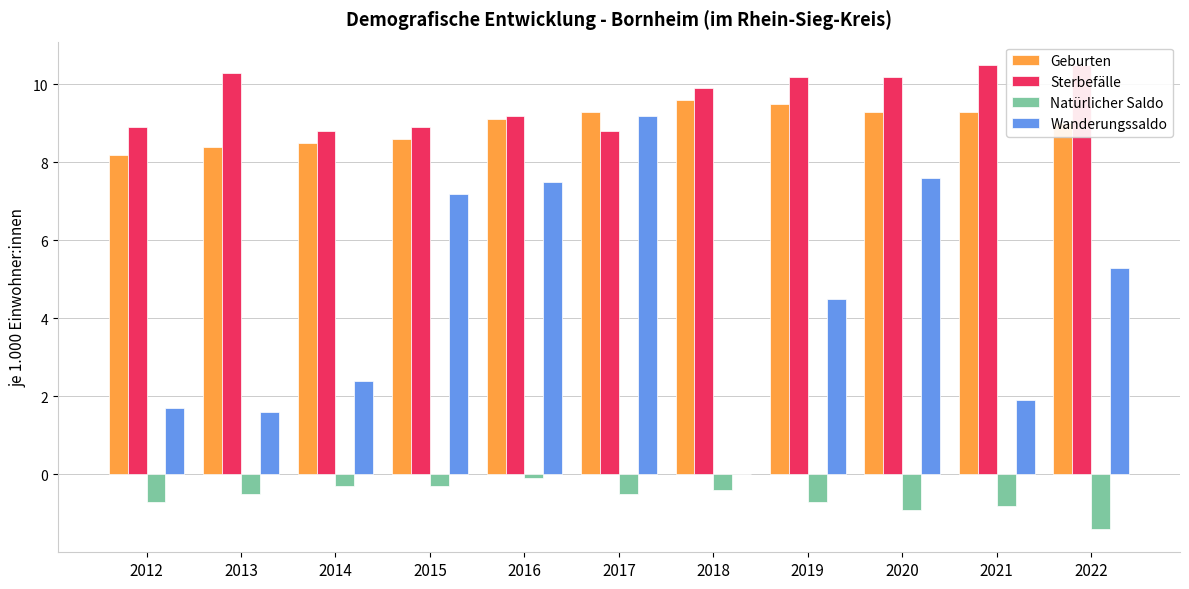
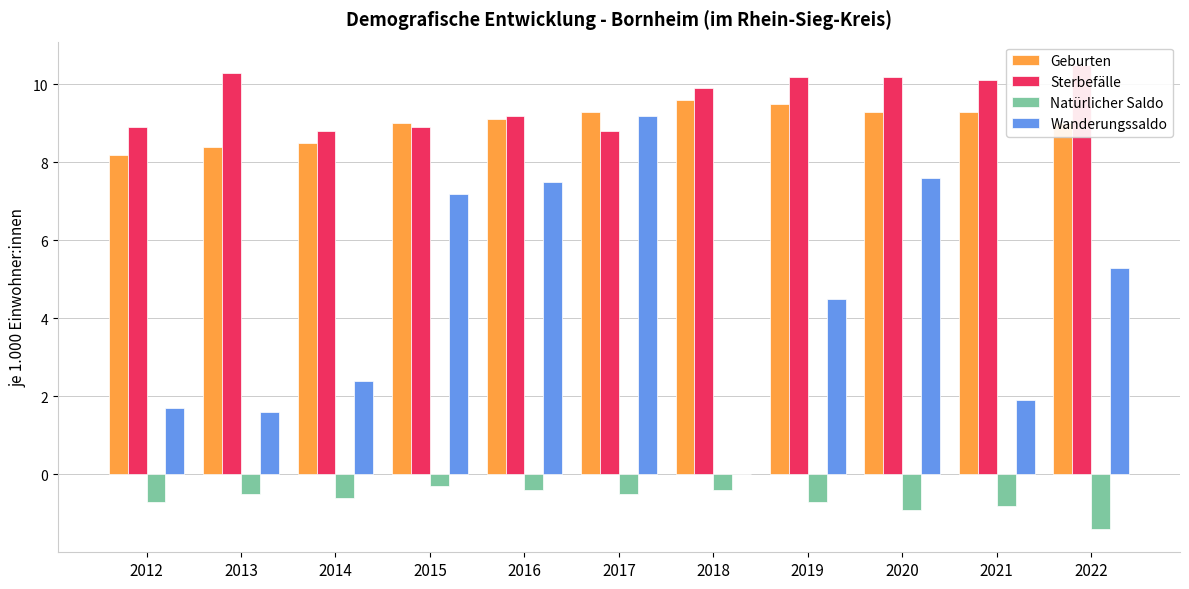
Natürlicher Saldo, 2014: -0.3 -> -0.6
Geburten, 2015: 8.6 -> 9.0
Natürlicher Saldo, 2016: -0.1 -> -0.4
Sterbefälle, 2021: 10.5 -> 10.1
